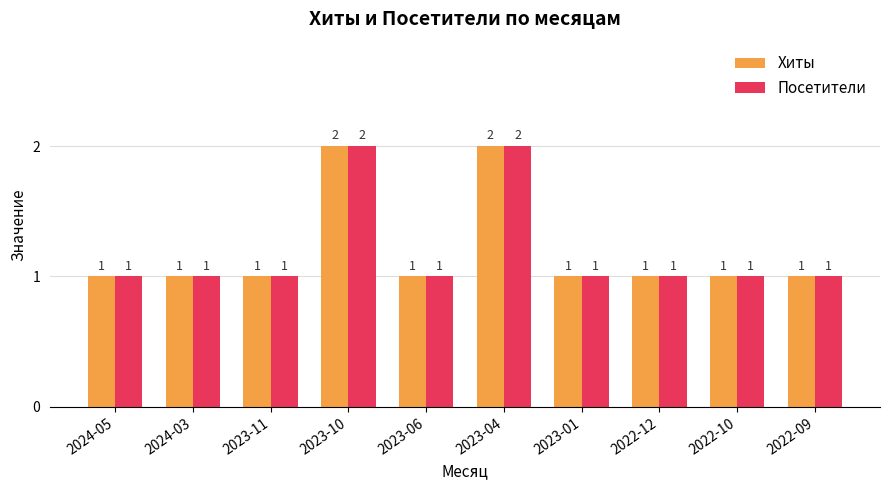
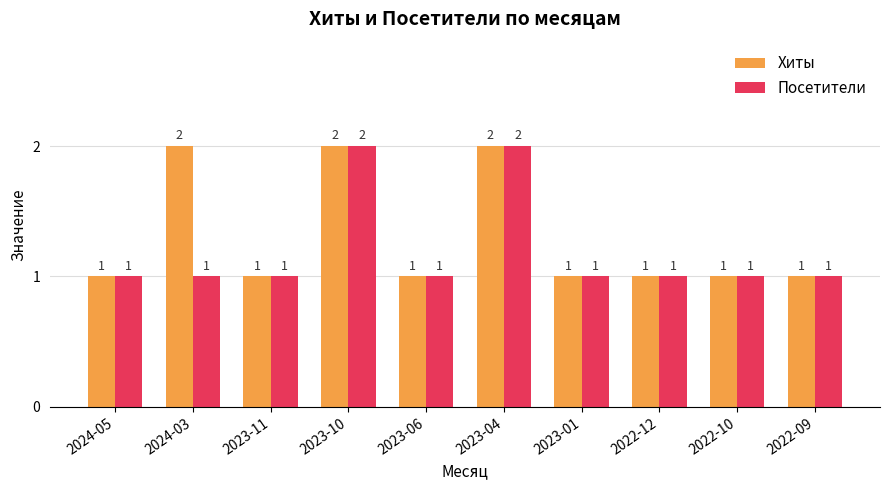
Хиты, 2024-03: 1 -> 2
